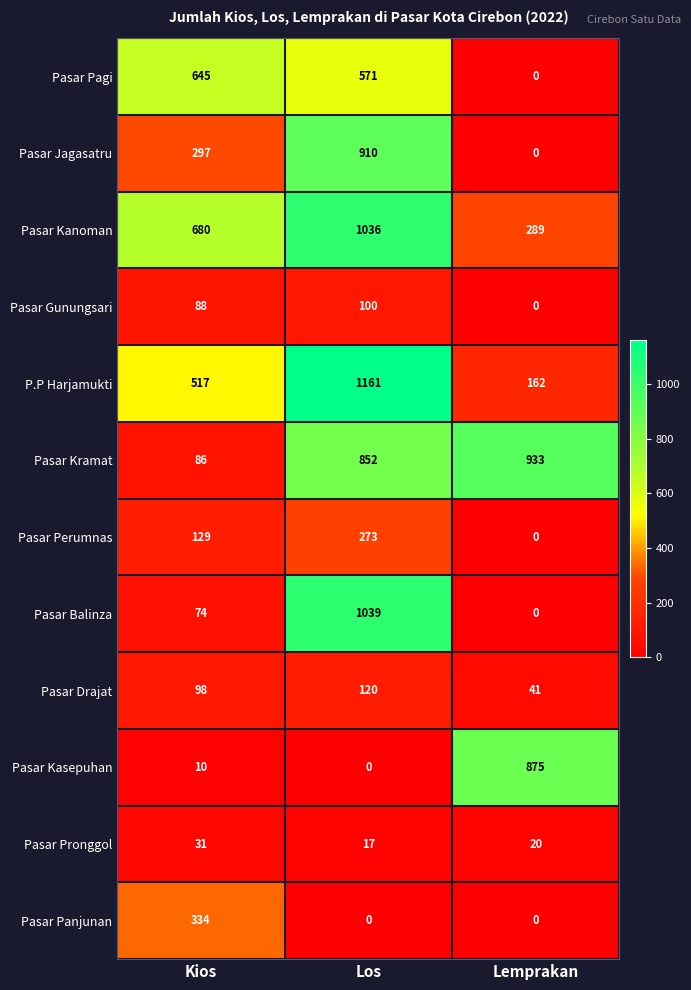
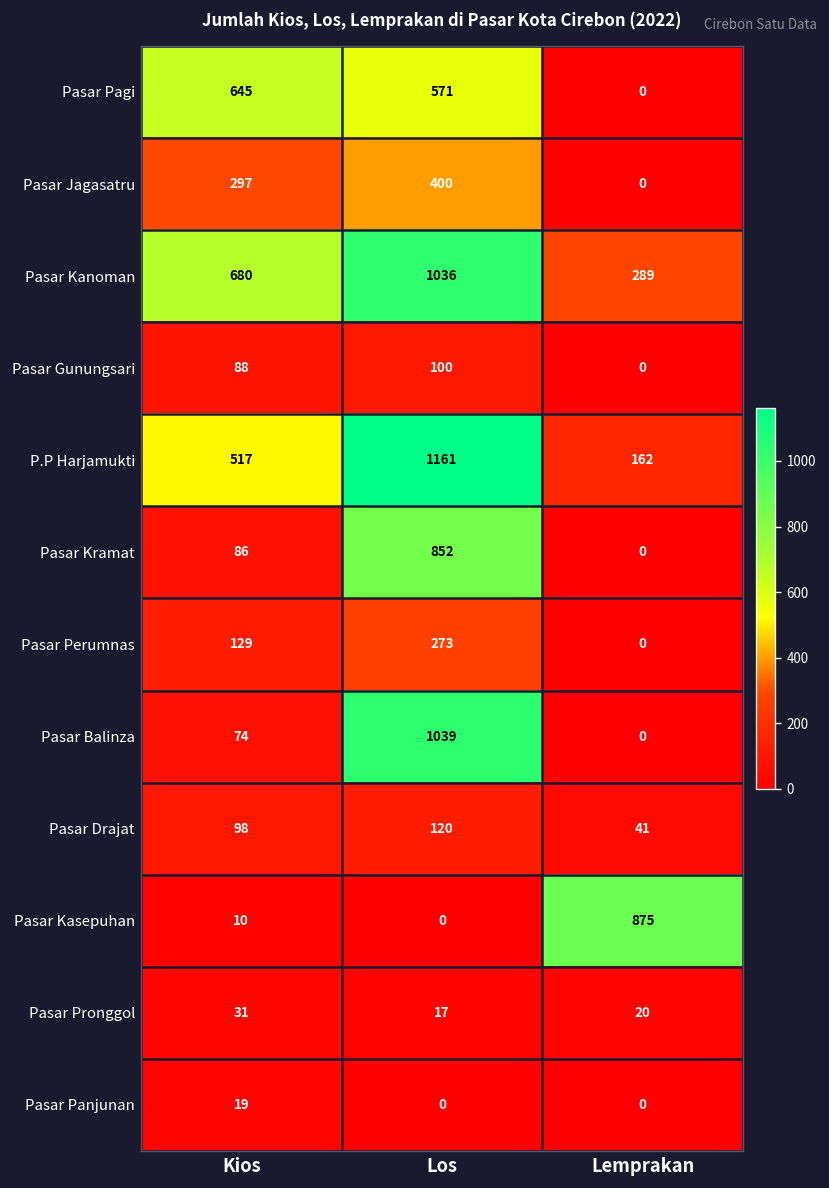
Pasar Jagasatru, Los: 910 -> 400
Pasar Kramat, Lemprakan: 933 -> 0
Pasar Panjunan, Kios: 334 -> 19
